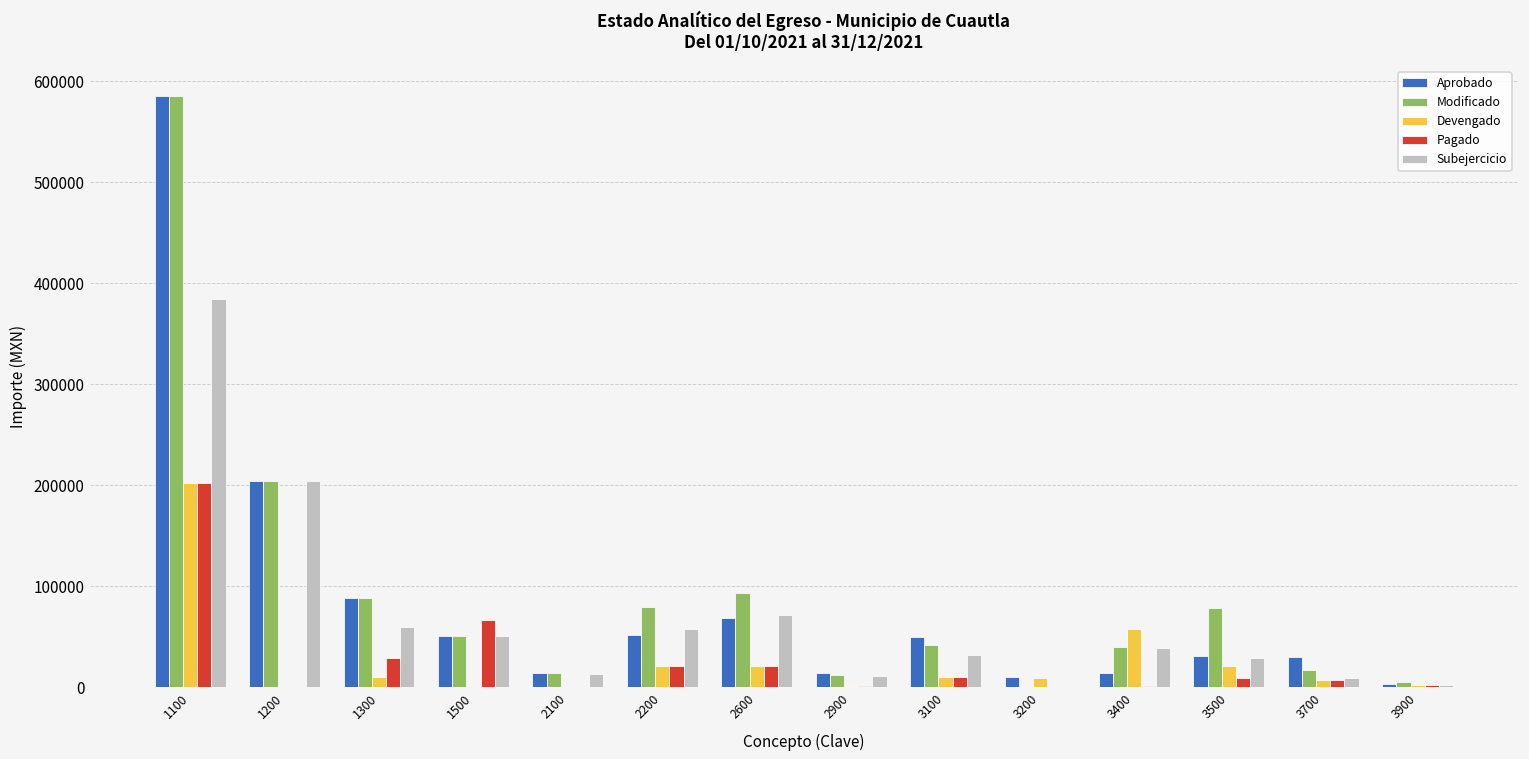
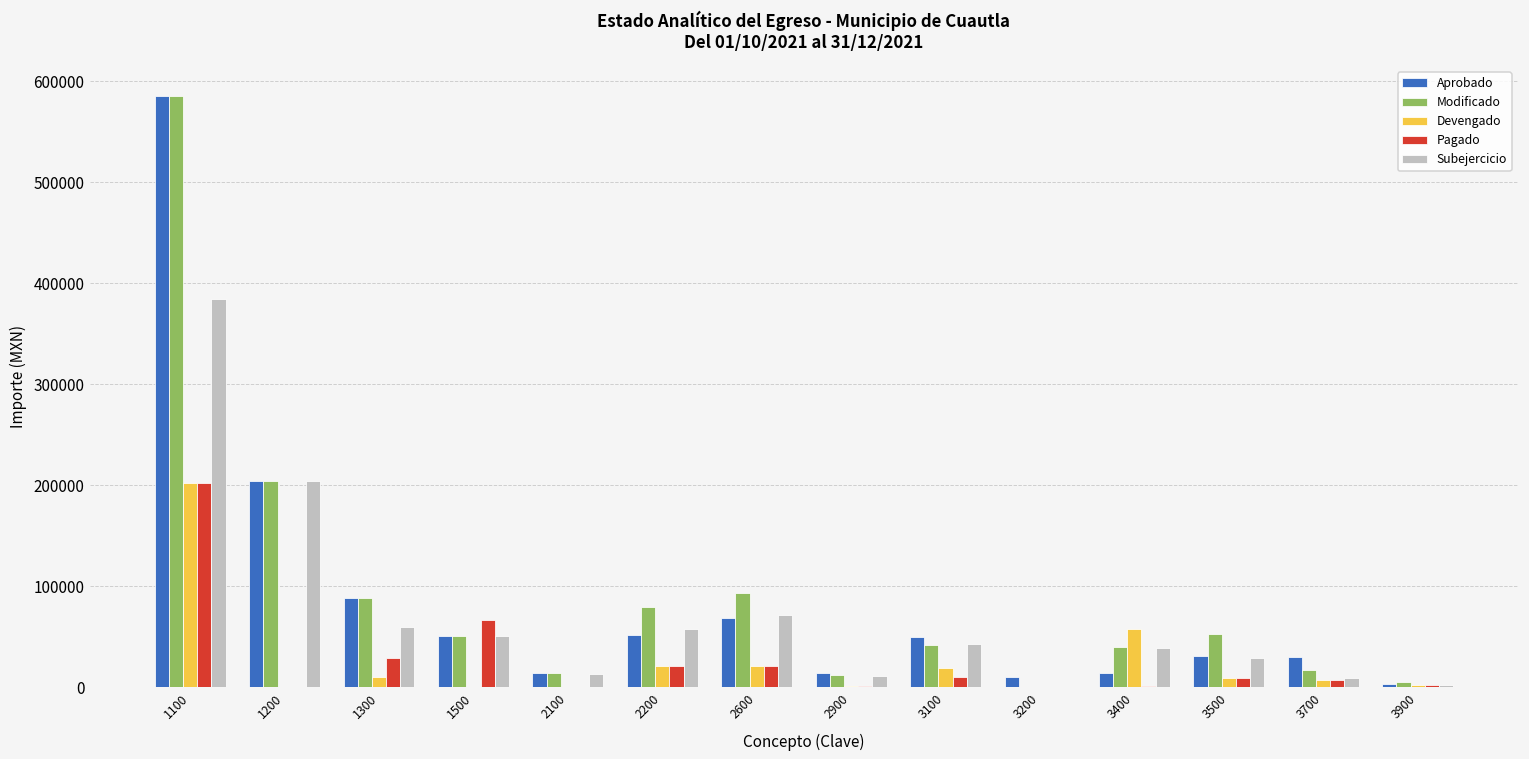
Devengado, 3100: 10000 -> 20000
Subejercicio, 3100: 30000 -> 40000
Devengado, 3200: 10000 -> 0
Modificado, 3500: 80000 -> 50000
Devengado, 3500: 20000 -> 10000
